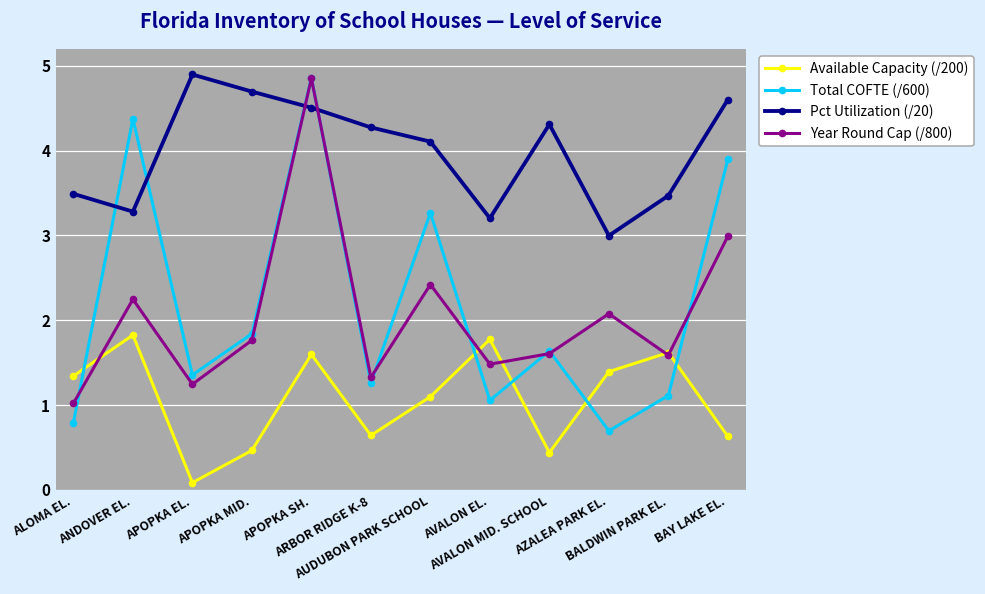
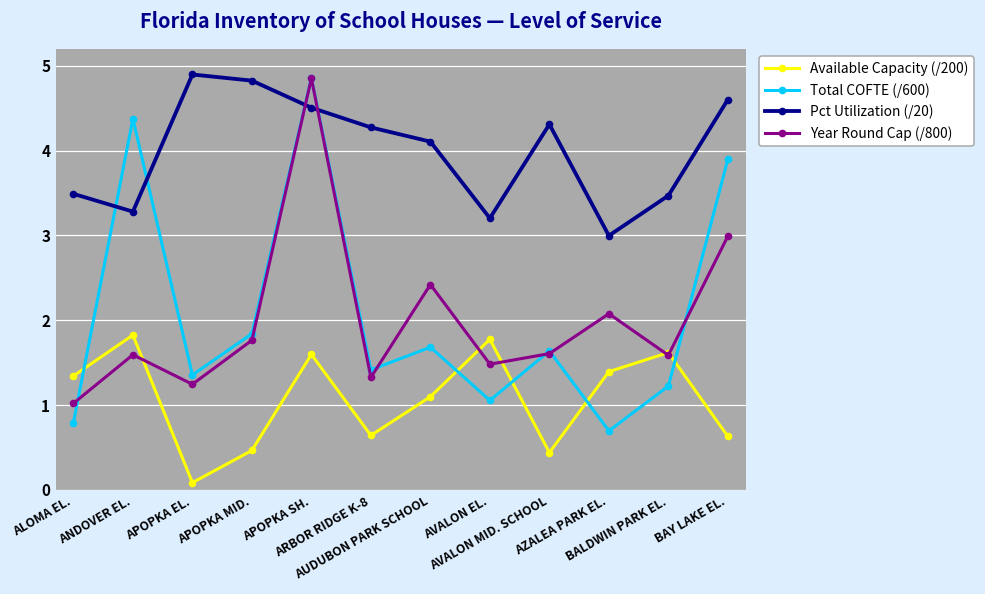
Year Round Cap (/800), ANDOVER EL.: 2.2 -> 1.6
Pct Utilization (/20), APOPKA MID.: 4.7 -> 4.8
Total COFTE (/600), ARBOR RIDGE K-8: 1.3 -> 1.4
Total COFTE (/600), AUDUBON PARK SCHOOL: 3.3 -> 1.7
Total COFTE (/600), BALDWIN PARK EL.: 1.1 -> 1.2
